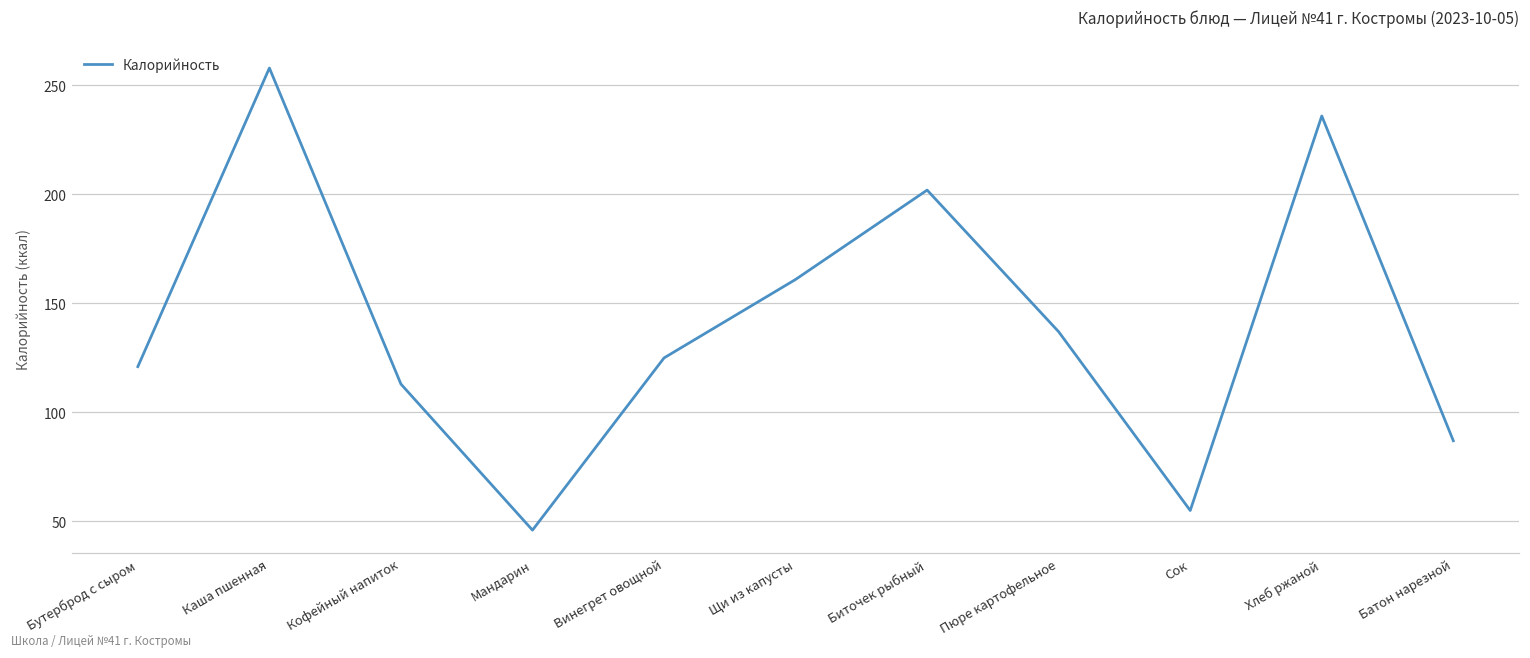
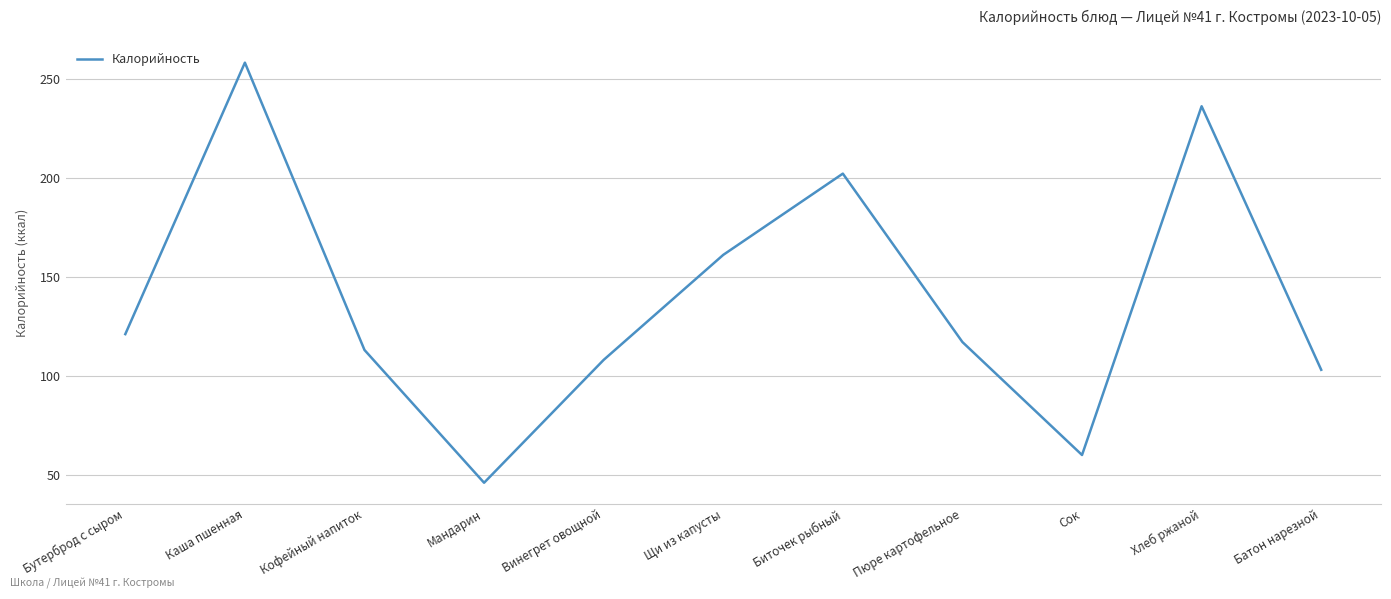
Винегрет овощной: 125 -> 108
Пюре картофельное: 137 -> 117
Сок: 55 -> 60
Батон нарезной: 87 -> 103
